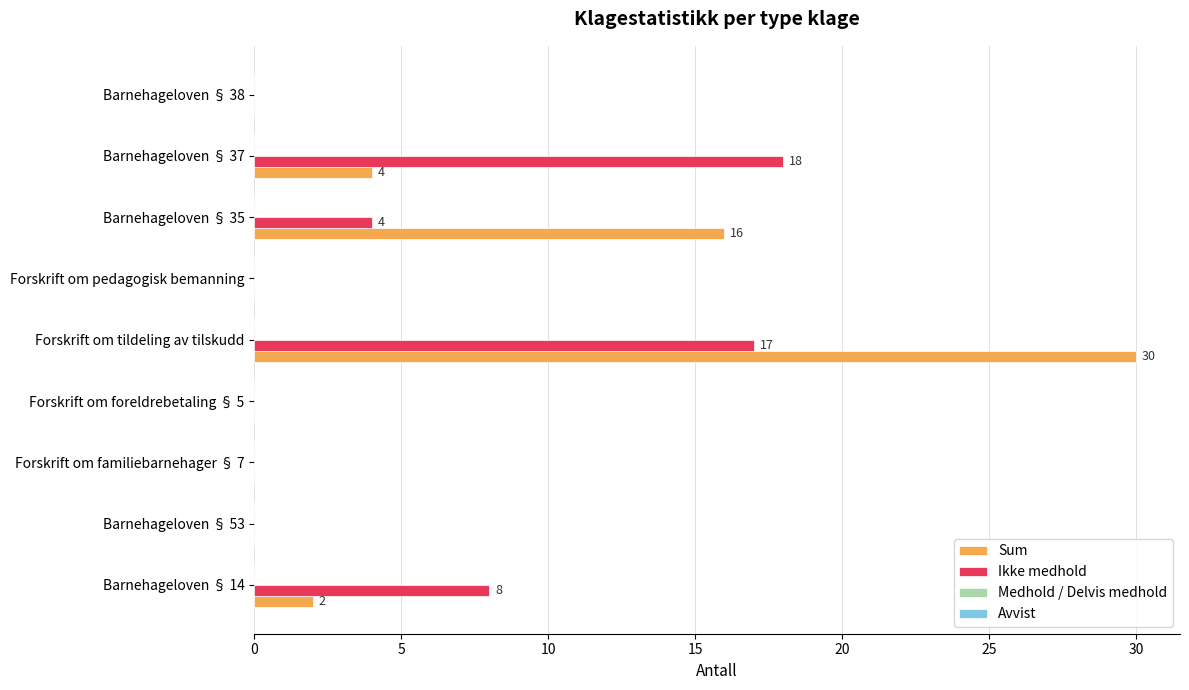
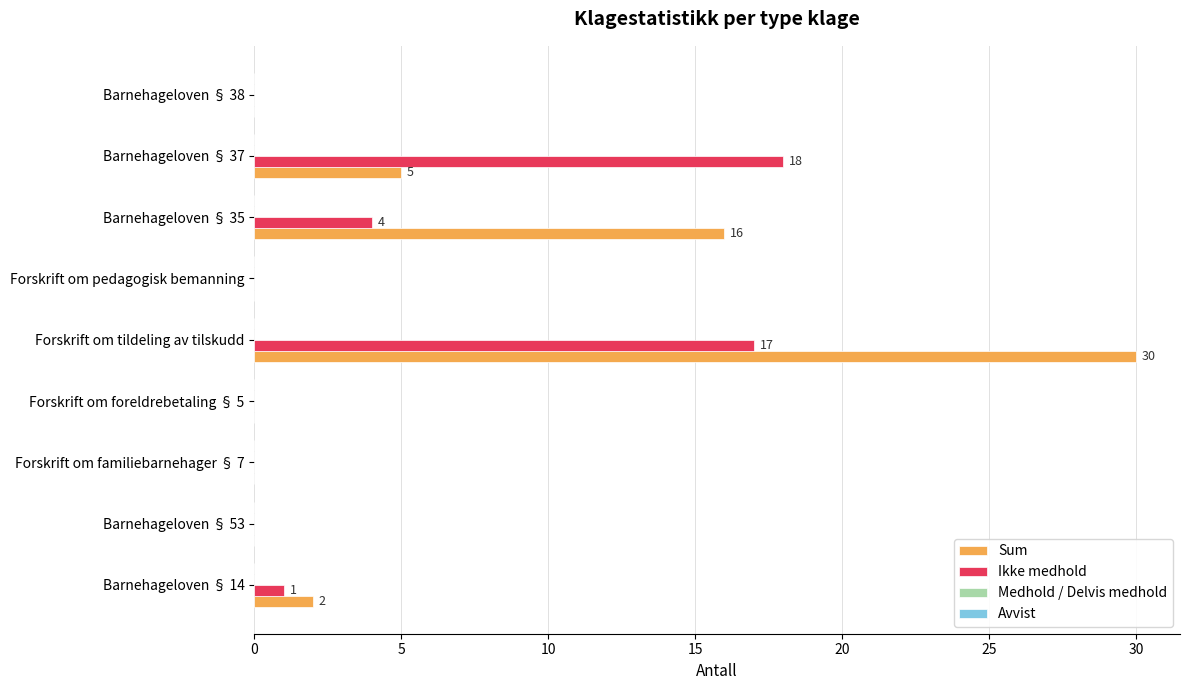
Sum, Barnehageloven § 37: 4 -> 5
Ikke medhold, Barnehageloven § 14: 8 -> 1
